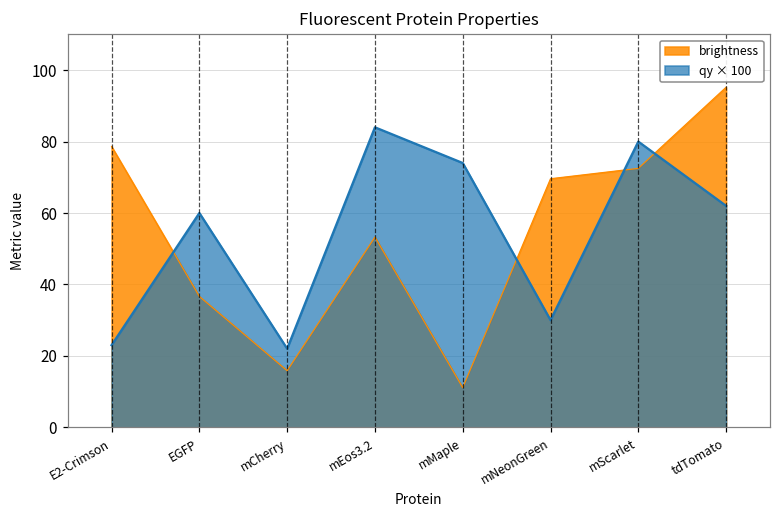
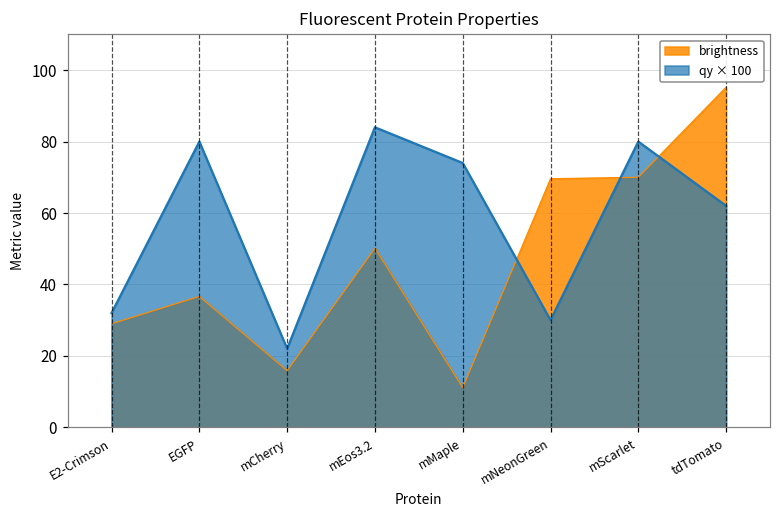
brightness, E2-Crimson: 79 -> 29
qy × 100, E2-Crimson: 23 -> 32
qy × 100, EGFP: 60 -> 80
brightness, mEos3.2: 53 -> 50
brightness, mScarlet: 73 -> 70
